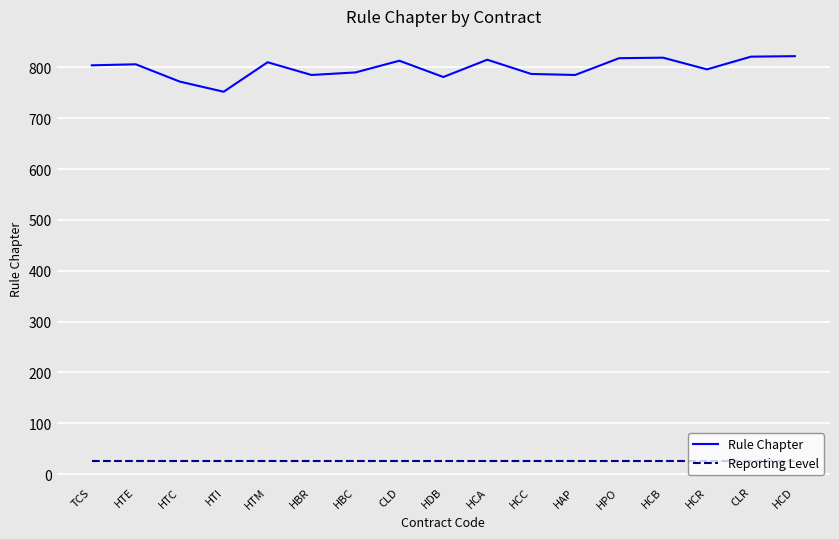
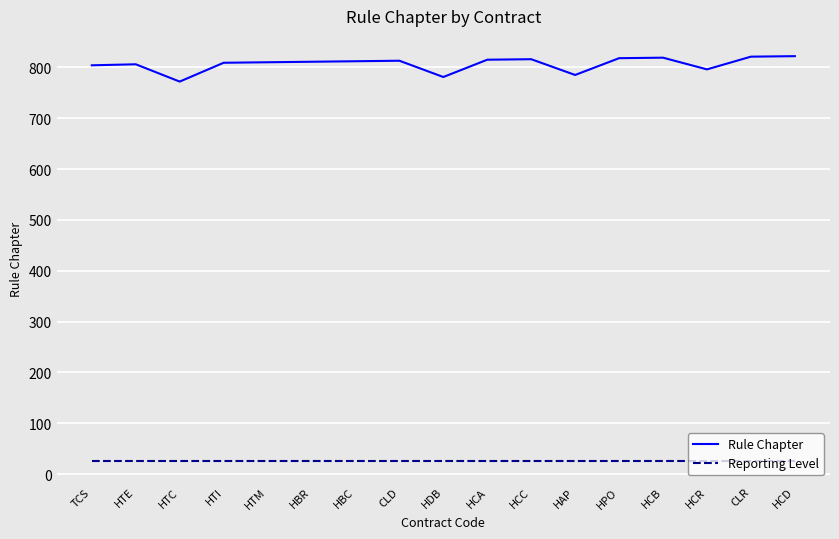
Rule Chapter, HTI: 750 -> 810
Rule Chapter, HBR: 790 -> 810
Rule Chapter, HBC: 790 -> 810
Rule Chapter, HCC: 790 -> 820
